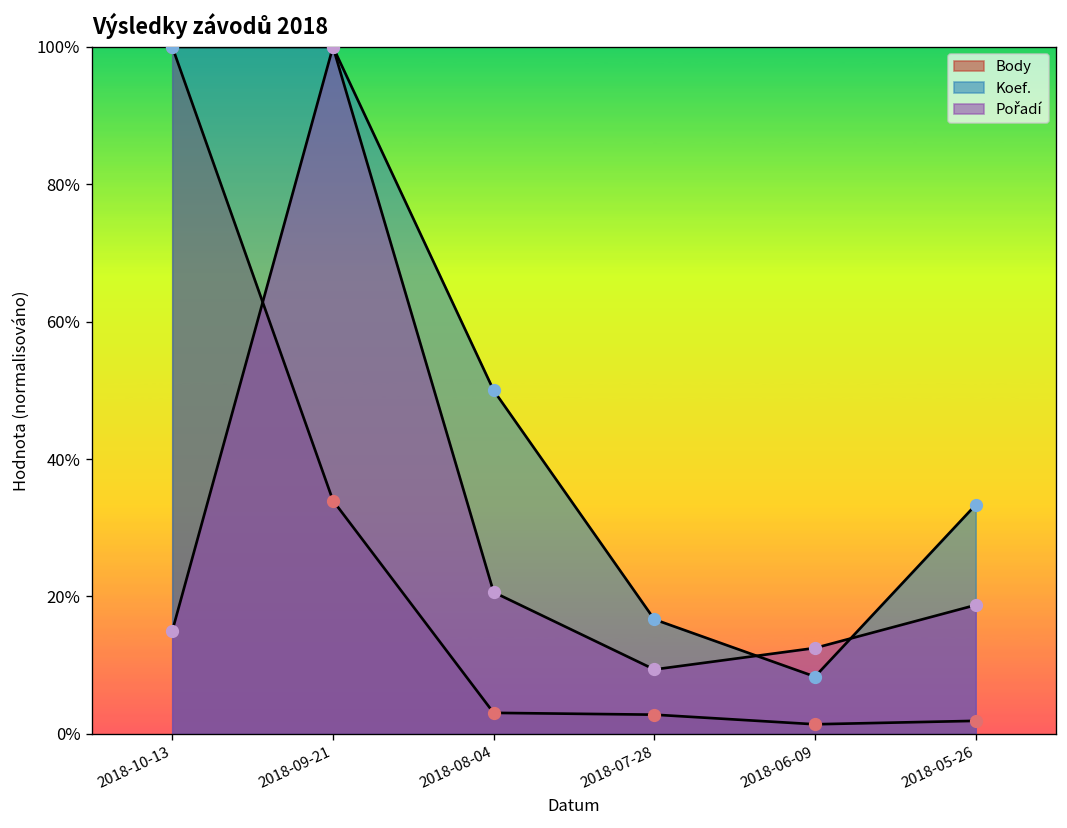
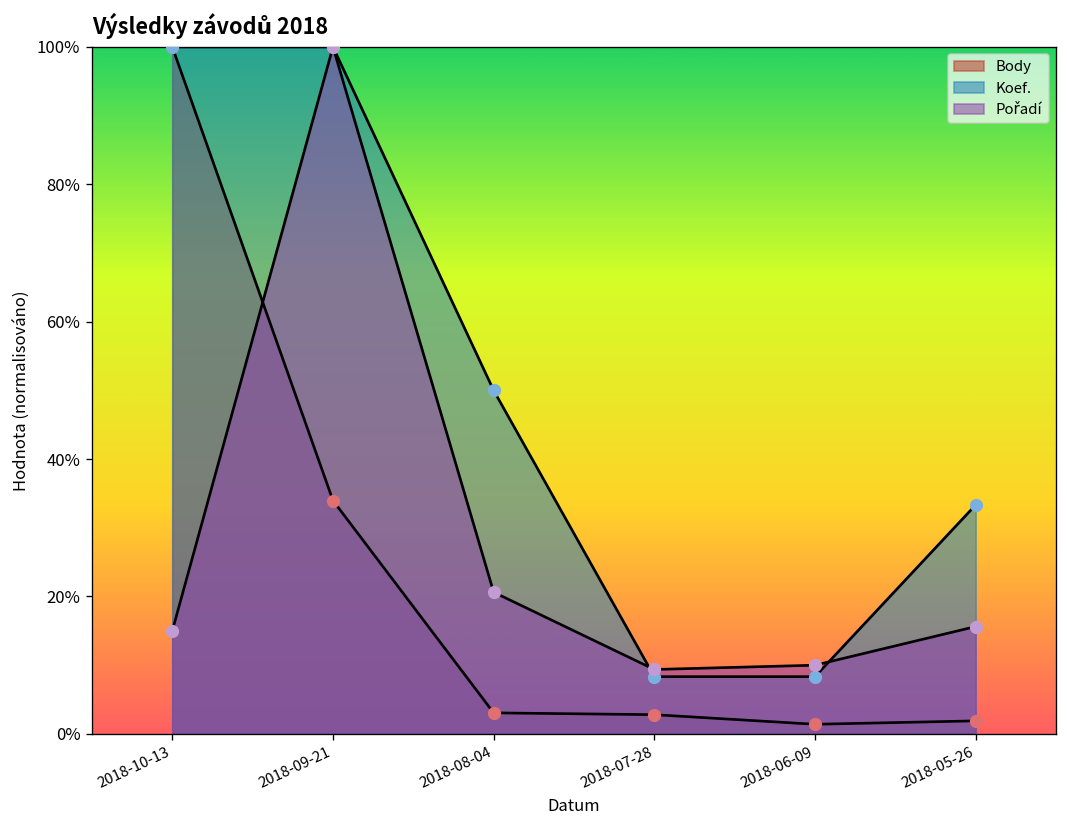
Koef., 2018-07-28: 17% -> 8%
Pořadí, 2018-06-09: 13% -> 10%
Pořadí, 2018-05-26: 19% -> 16%
